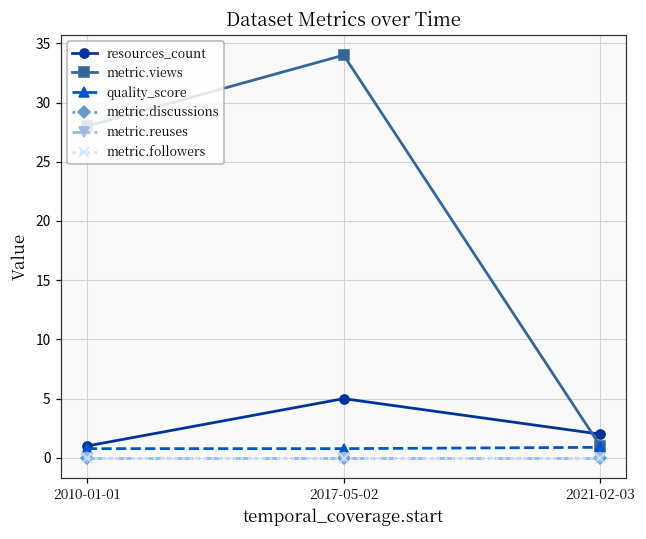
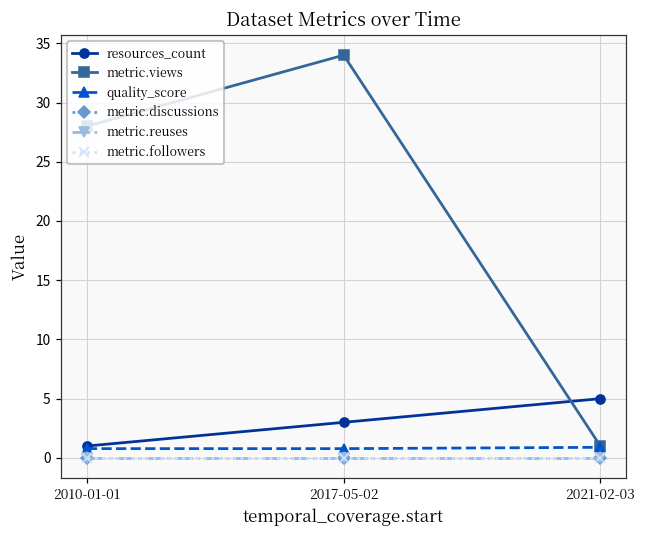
resources_count, 2017-05-02: 5 -> 3
resources_count, 2021-02-03: 2 -> 5
